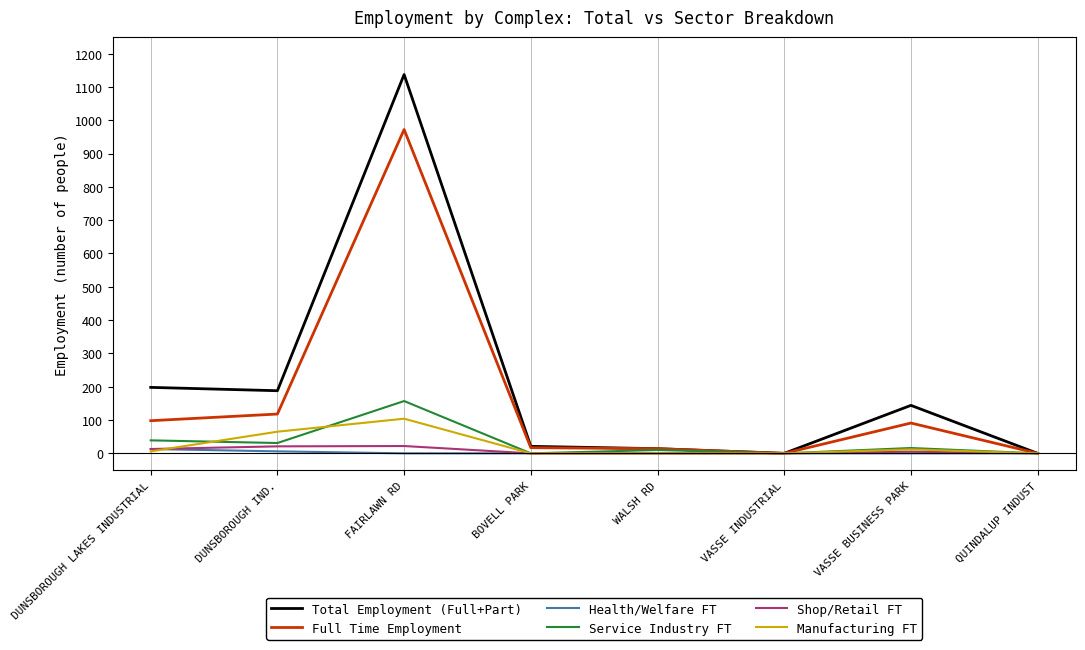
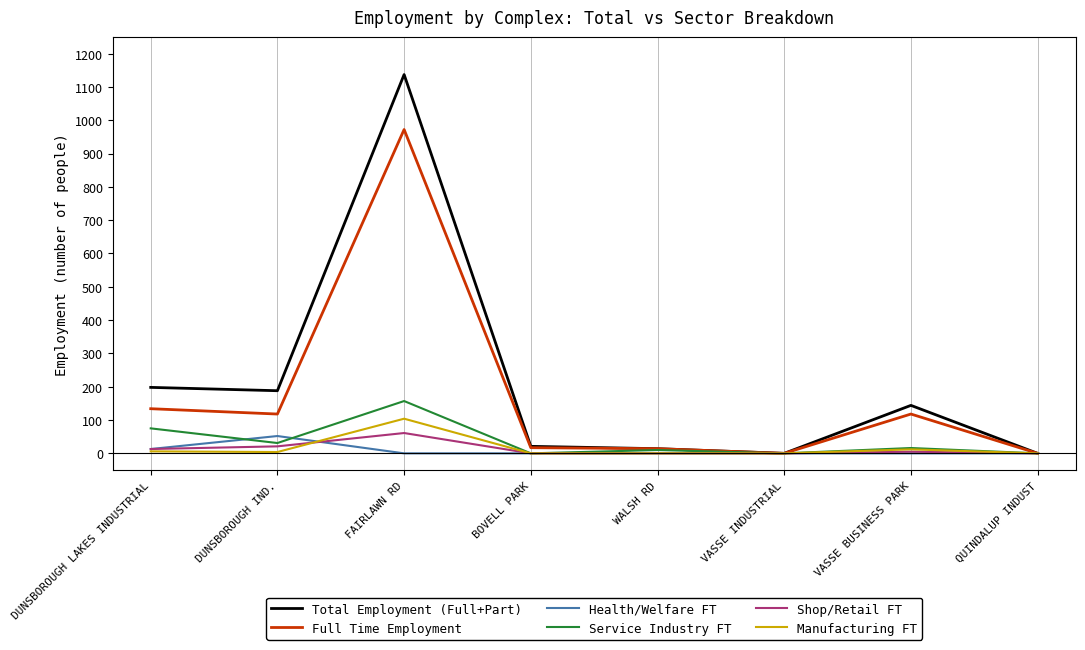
Full Time Employment, DUNSBOROUGH LAKES INDUSTRIAL: 100 -> 130
Service Industry FT, DUNSBOROUGH LAKES INDUSTRIAL: 40 -> 80
Health/Welfare FT, DUNSBOROUGH IND.: 10 -> 50
Manufacturing FT, DUNSBOROUGH IND.: 70 -> 0
Shop/Retail FT, FAIRLAWN RD: 20 -> 60
Full Time Employment, VASSE BUSINESS PARK: 90 -> 120
